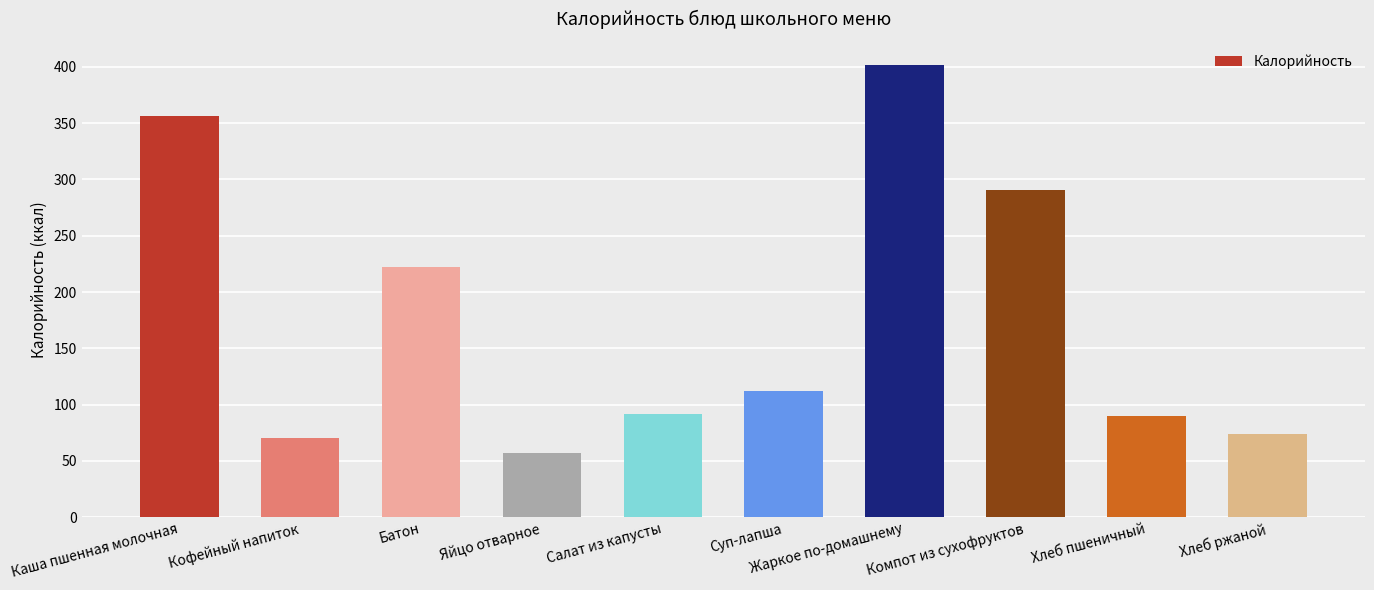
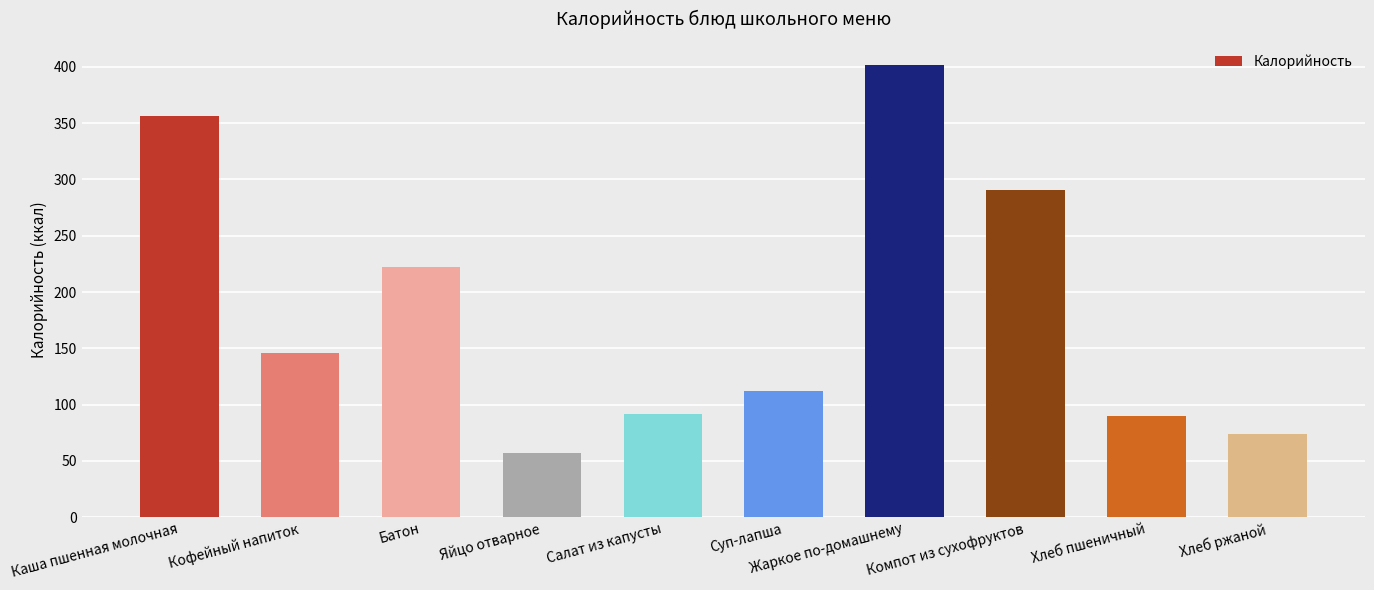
Кофейный напиток: 70 -> 146
